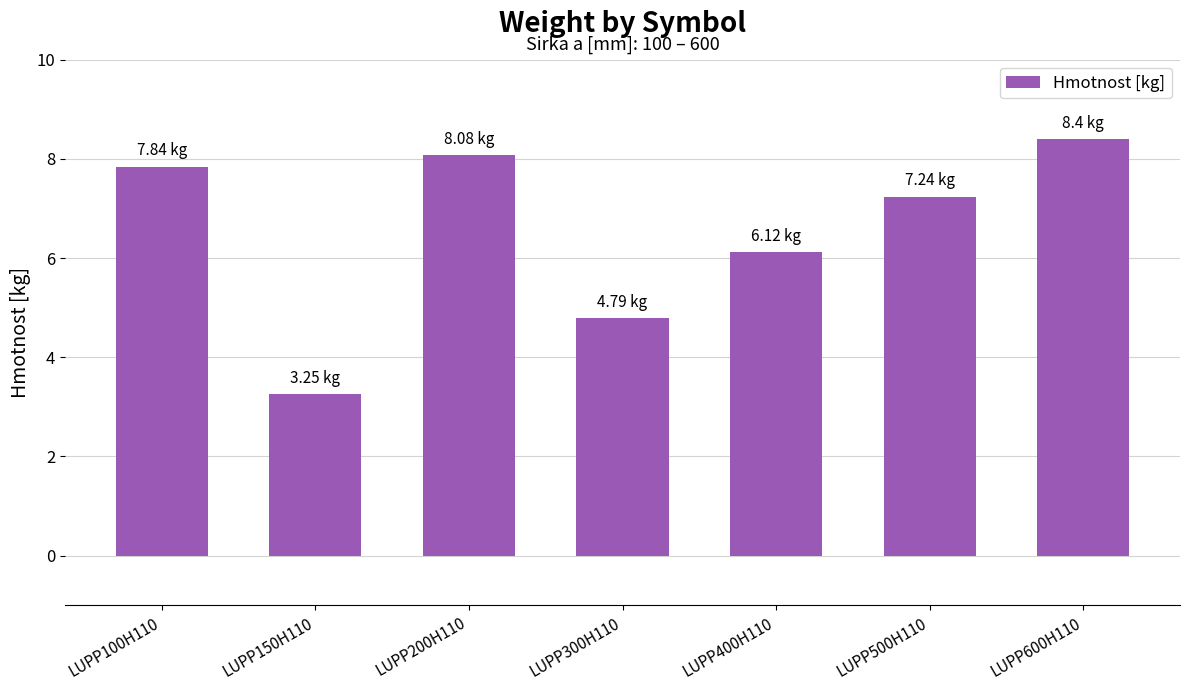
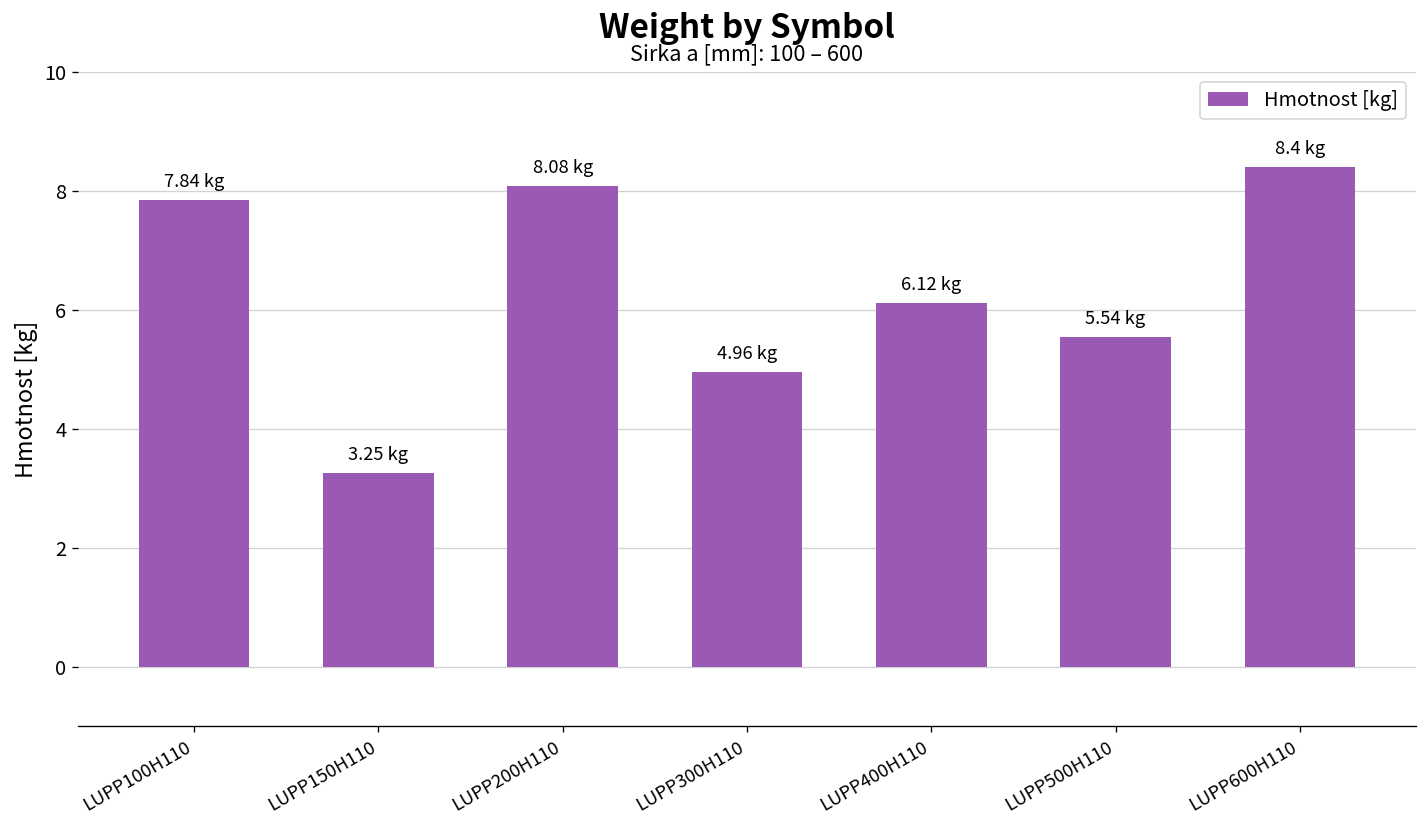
LUPP300H110: 4.79 -> 4.96
LUPP500H110: 7.24 -> 5.54
